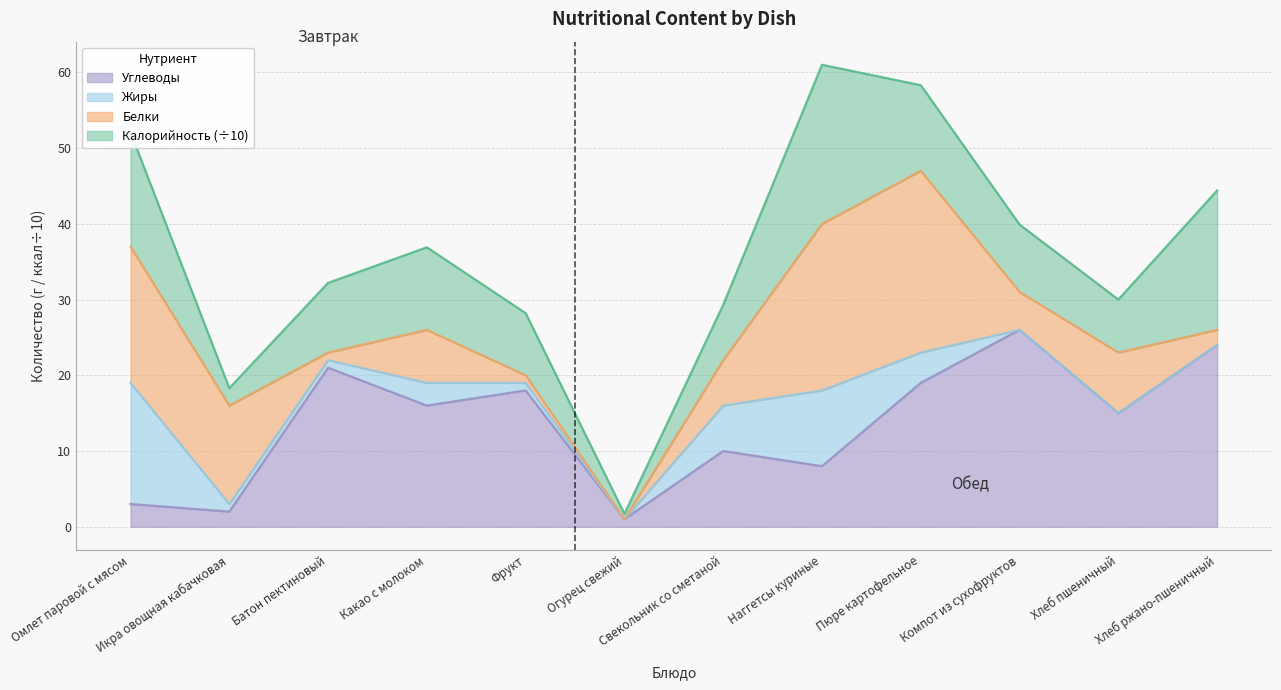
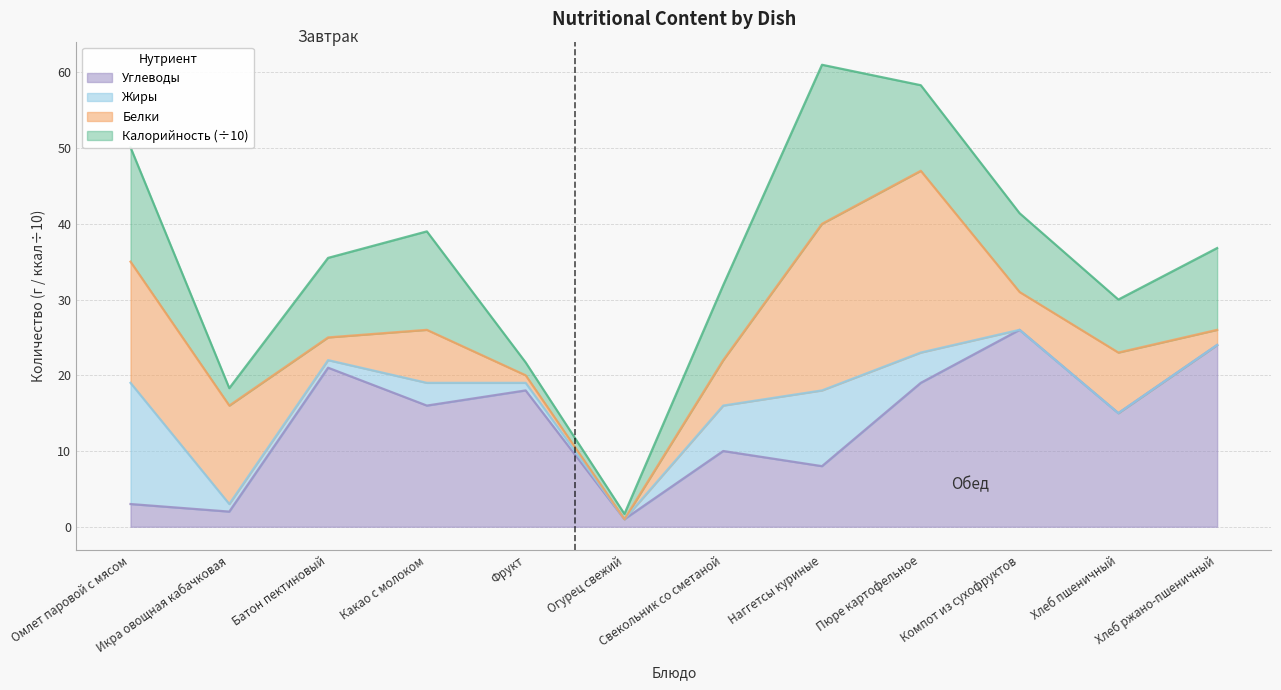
Белки, Омлет паровой с мясом: 18 -> 16
Белки, Батон пектиновый: 1 -> 3
Калорийность (÷10), Батон пектиновый: 9 -> 11
Калорийность (÷10), Какао с молоком: 11 -> 13
Калорийность (÷10), Фрукт: 8 -> 2
Калорийность (÷10), Свекольник со сметаной: 7 -> 10
Калорийность (÷10), Компот из сухофруктов: 9 -> 10
Калорийность (÷10), Хлеб ржано-пшеничный: 18 -> 11
